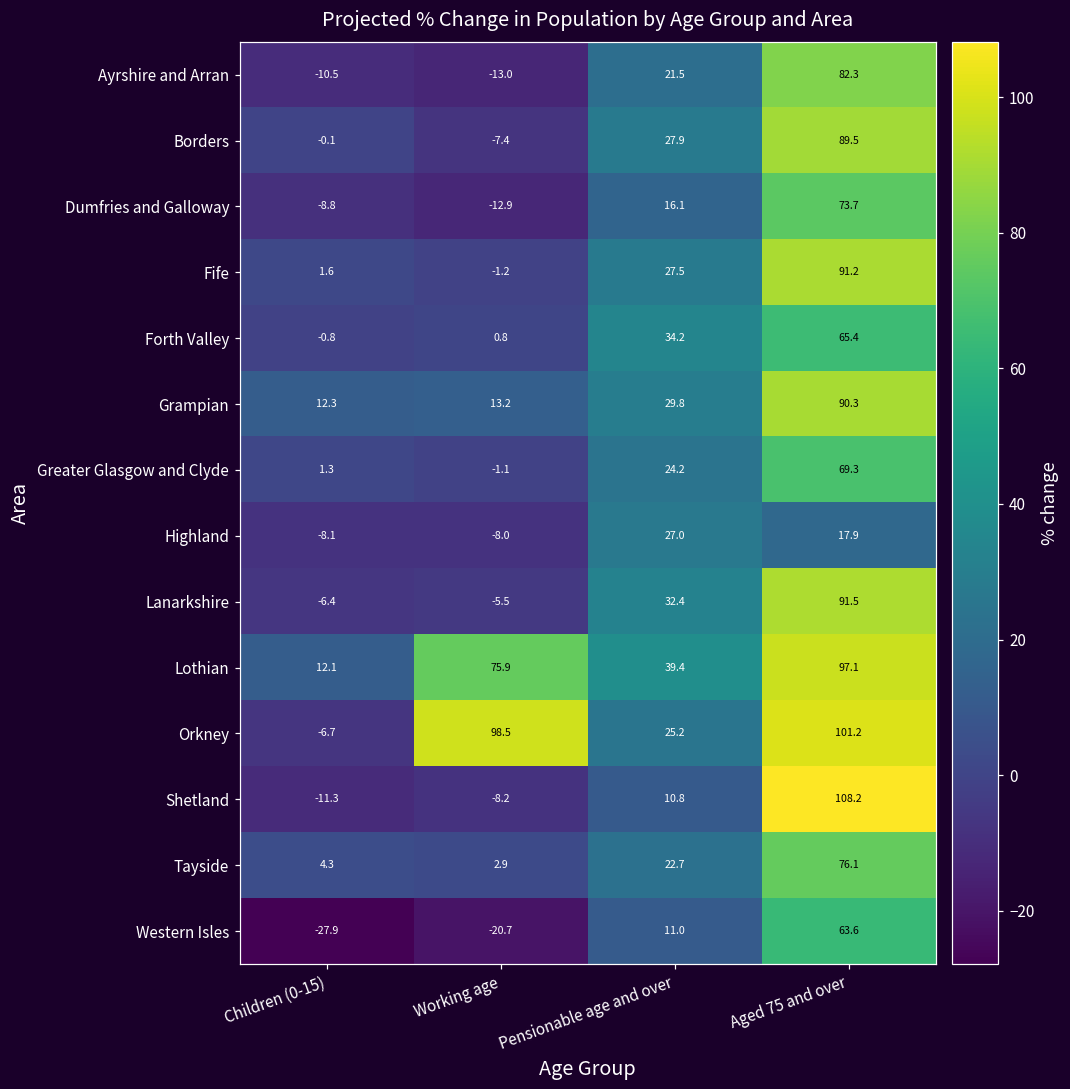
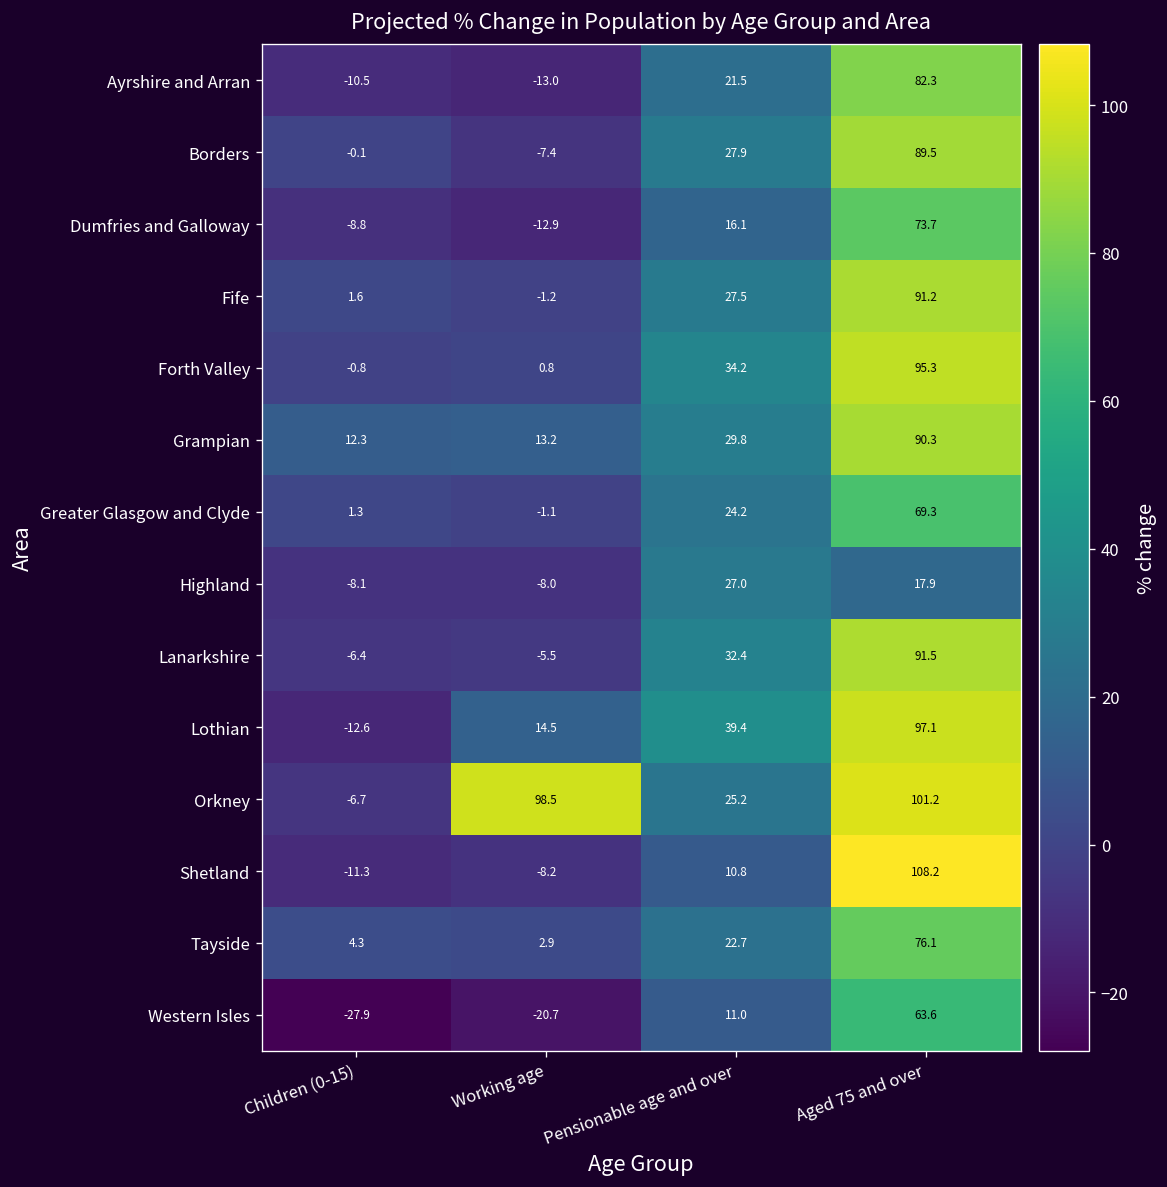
Forth Valley, Aged 75 and over: 65.4 -> 95.3
Lothian, Children (0-15): 12.1 -> -12.6
Lothian, Working age: 75.9 -> 14.5
